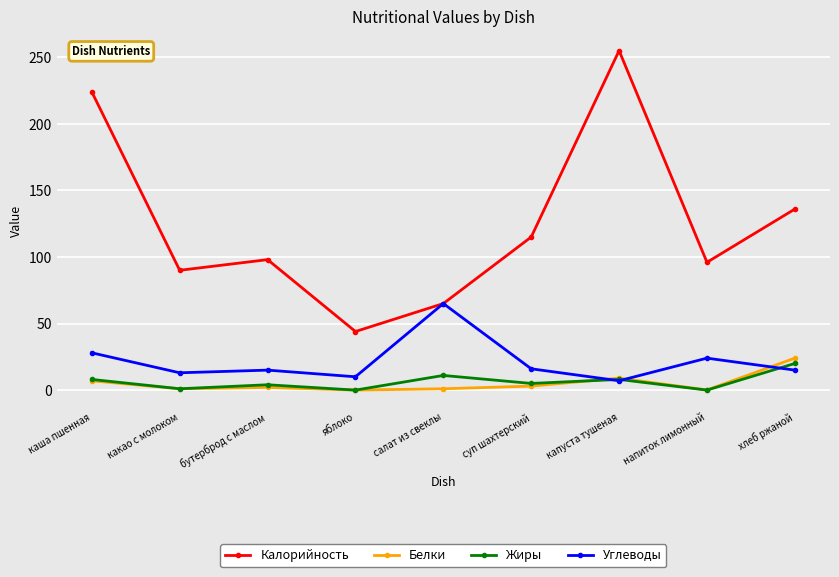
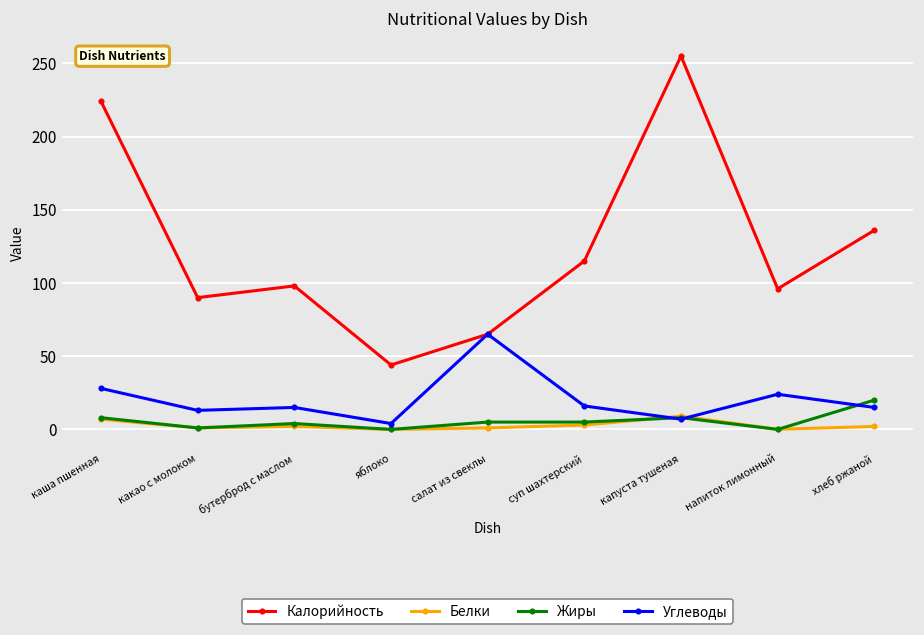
Углеводы, яблоко: 10 -> 4
Жиры, салат из свеклы: 11 -> 5
Белки, хлеб ржаной: 24 -> 2
